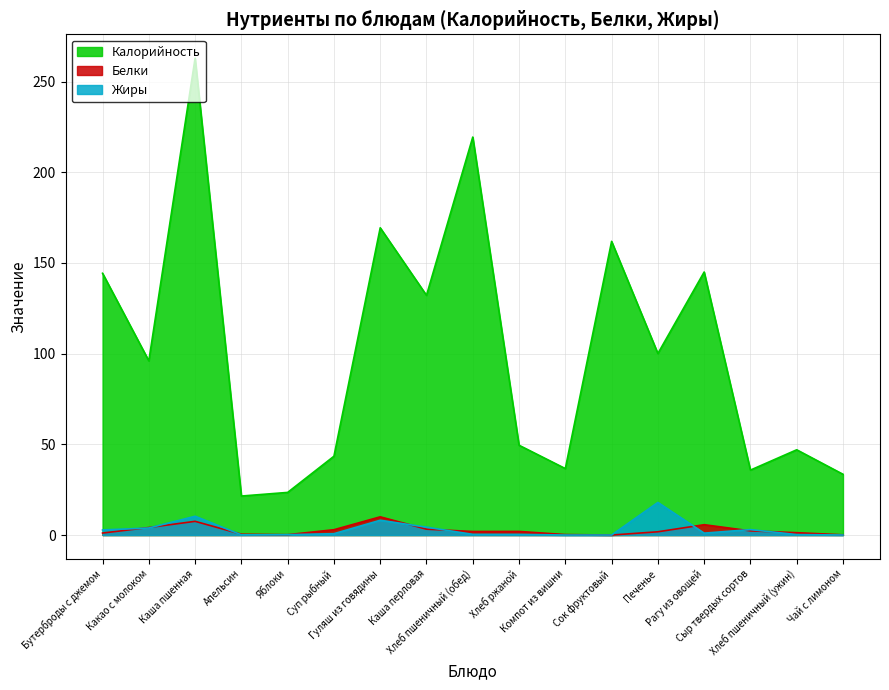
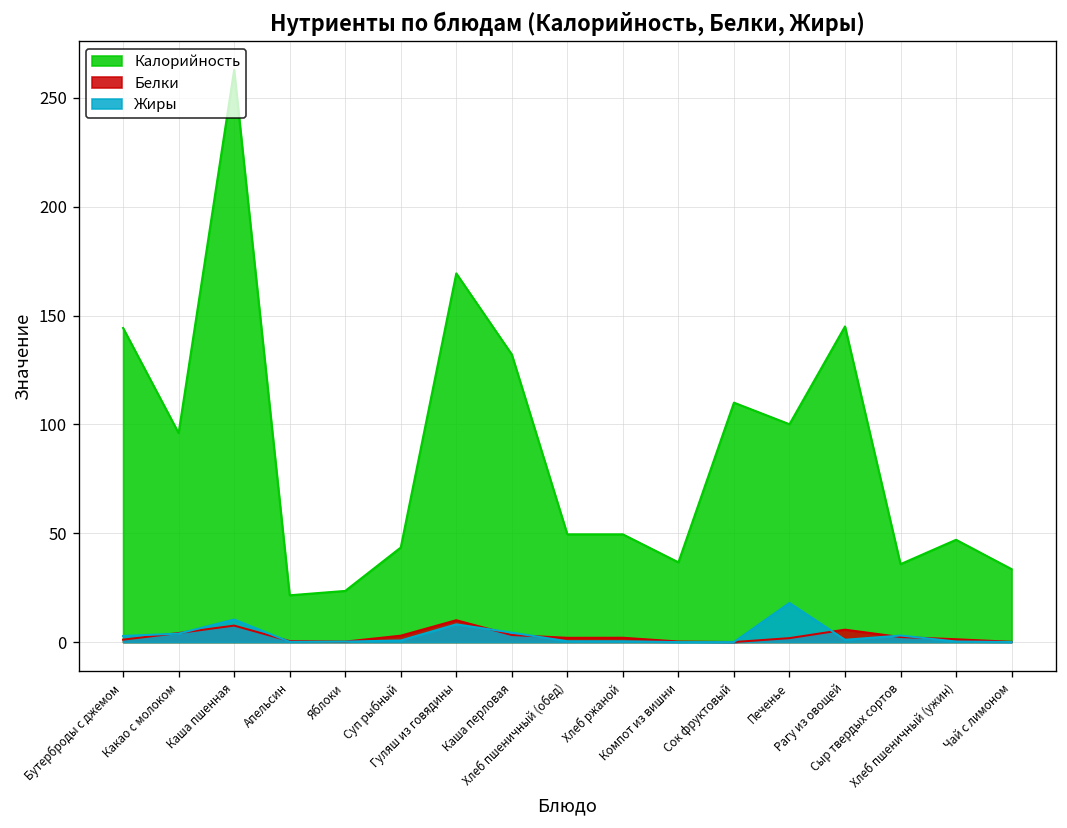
Калорийность, Хлеб пшеничный (обед): 219 -> 50
Калорийность, Сок фруктовый: 162 -> 110
